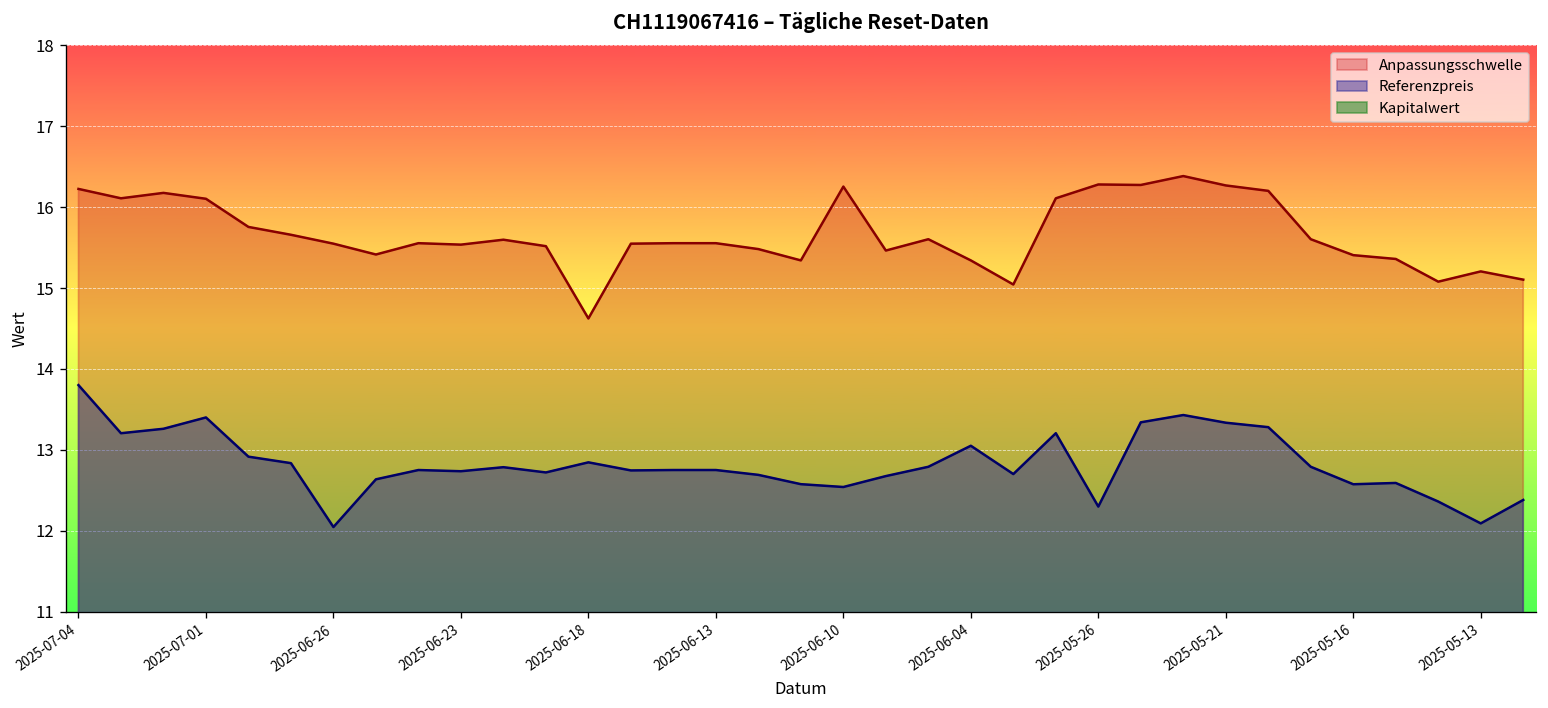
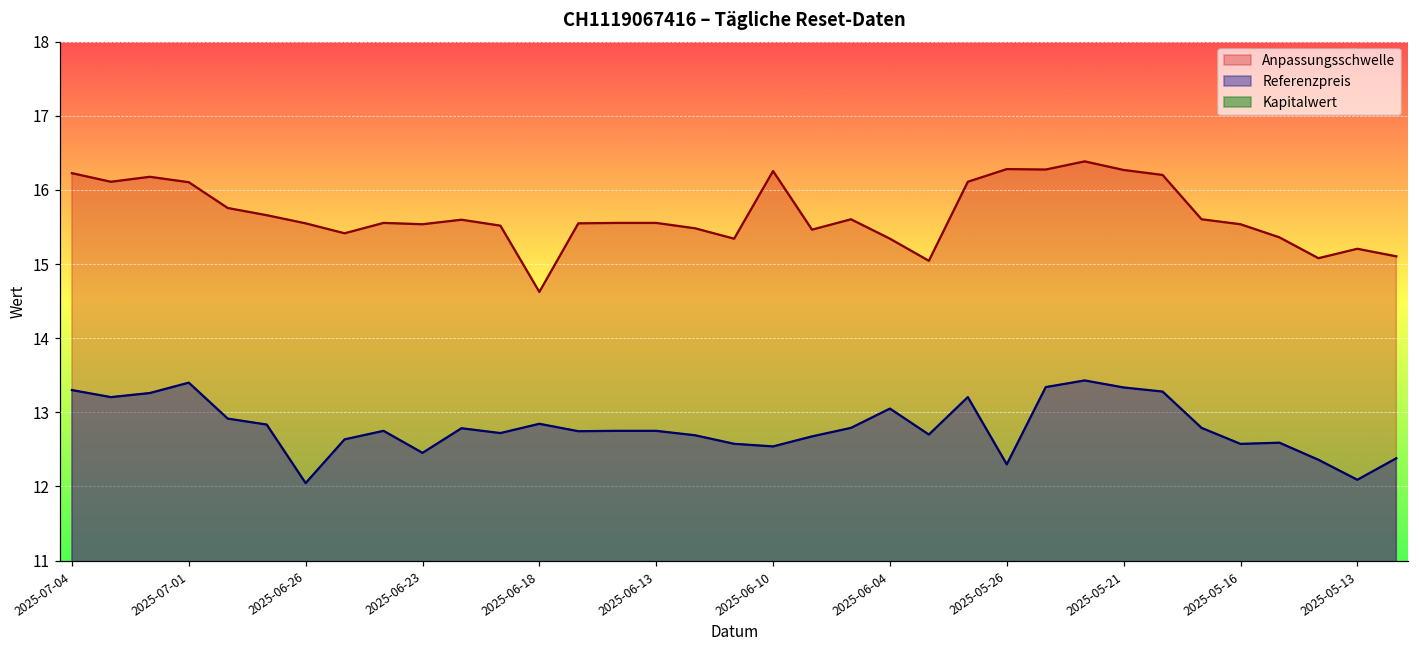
Referenzpreis, 2025-07-04: 13.8 -> 13.3
Referenzpreis, 2025-06-23: 12.7 -> 12.5
Anpassungsschwelle, 2025-05-16: 15.4 -> 15.5
